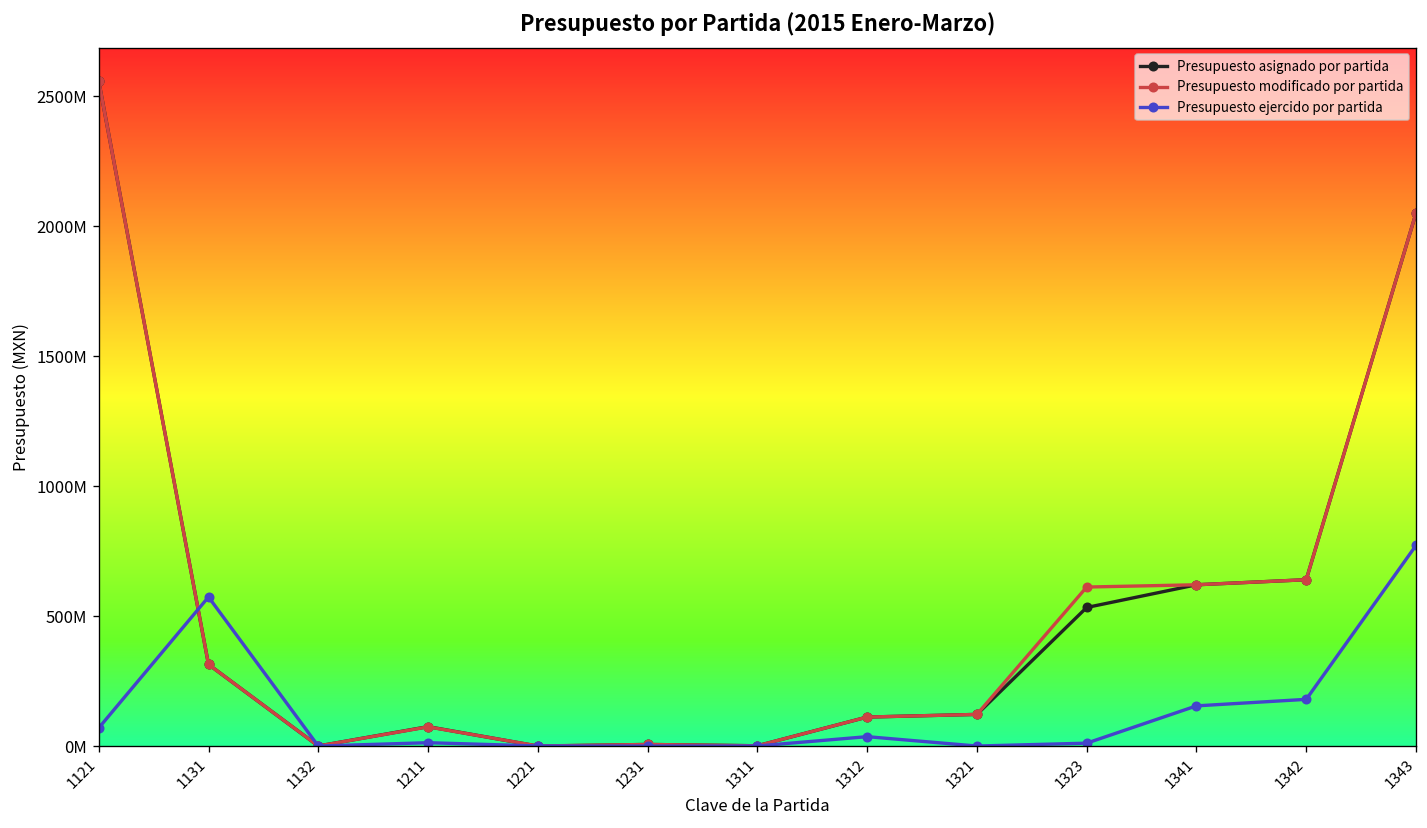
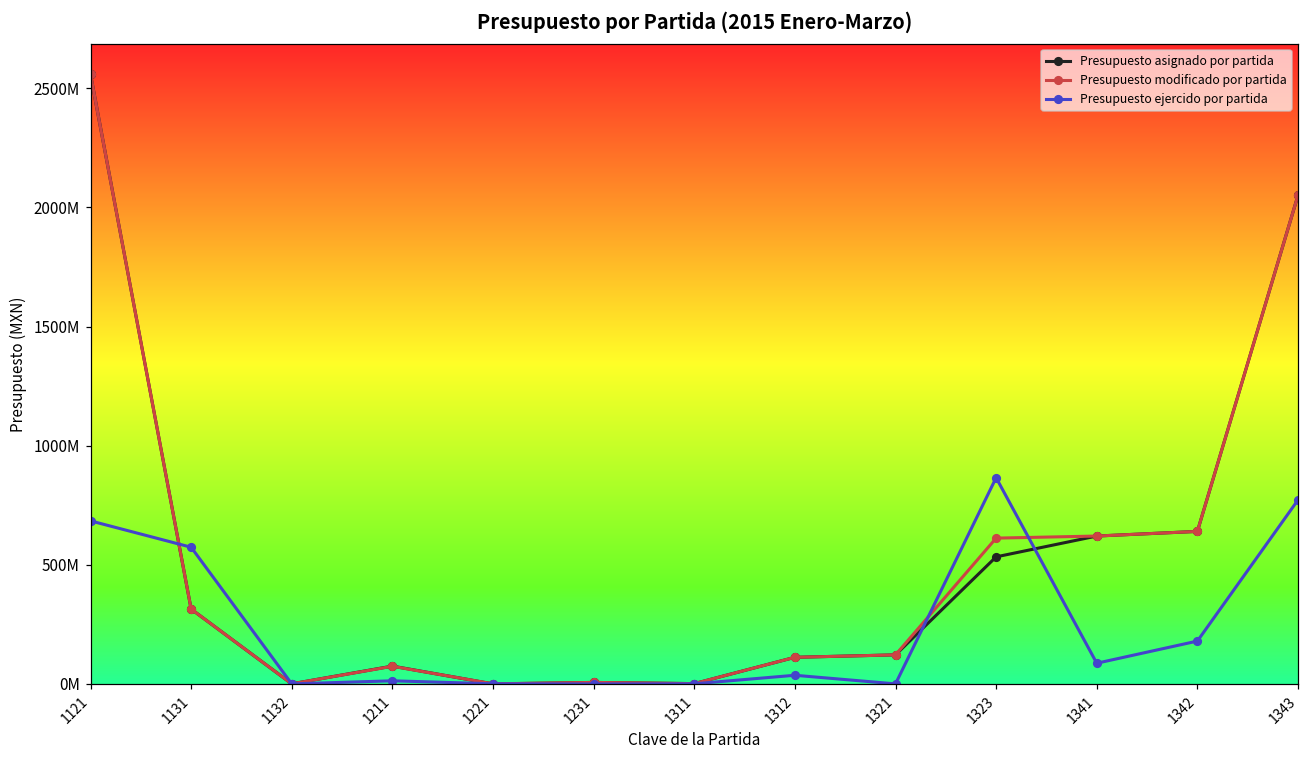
Presupuesto ejercido por partida, 1121: 70000000 -> 680000000
Presupuesto ejercido por partida, 1323: 10000000 -> 870000000
Presupuesto ejercido por partida, 1341: 150000000 -> 90000000
